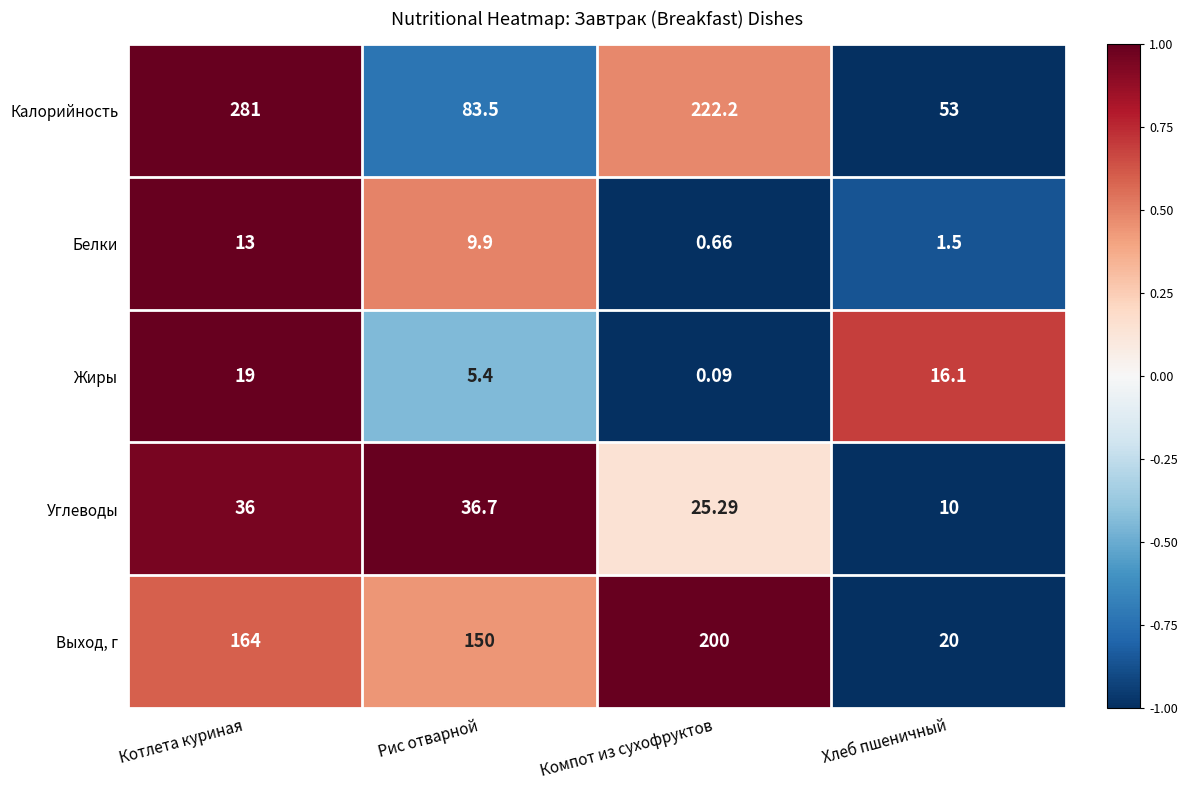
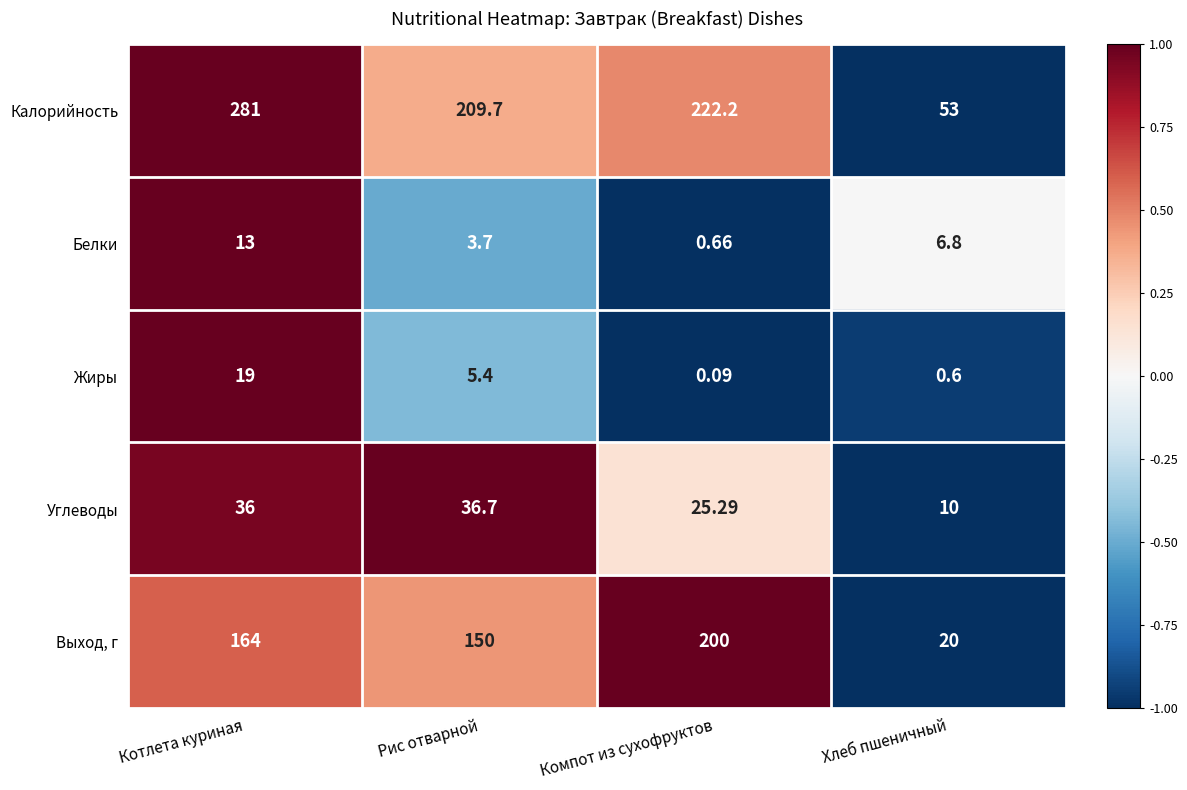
Калорийность, Рис отварной: 83.5 -> 209.7
Белки, Рис отварной: 9.9 -> 3.7
Белки, Хлеб пшеничный: 1.5 -> 6.8
Жиры, Хлеб пшеничный: 16.1 -> 0.6
